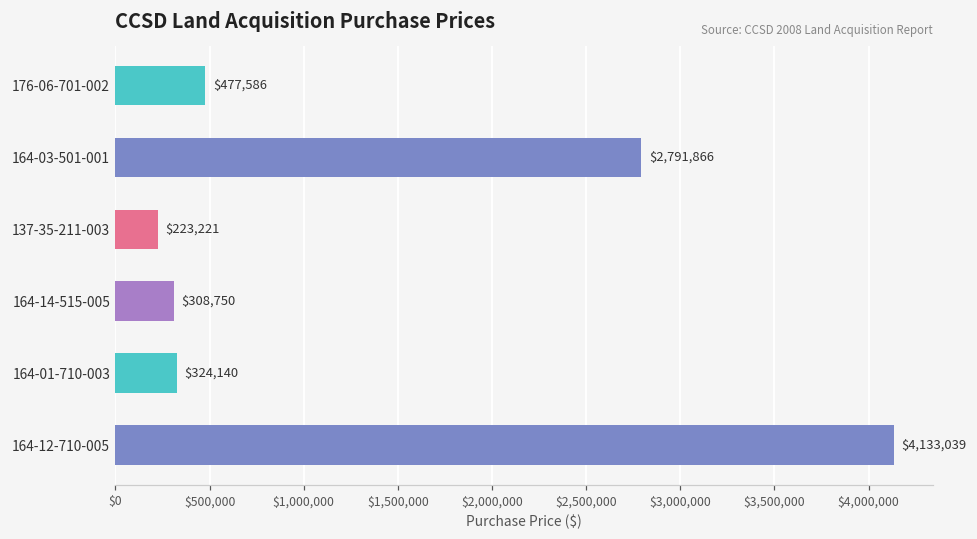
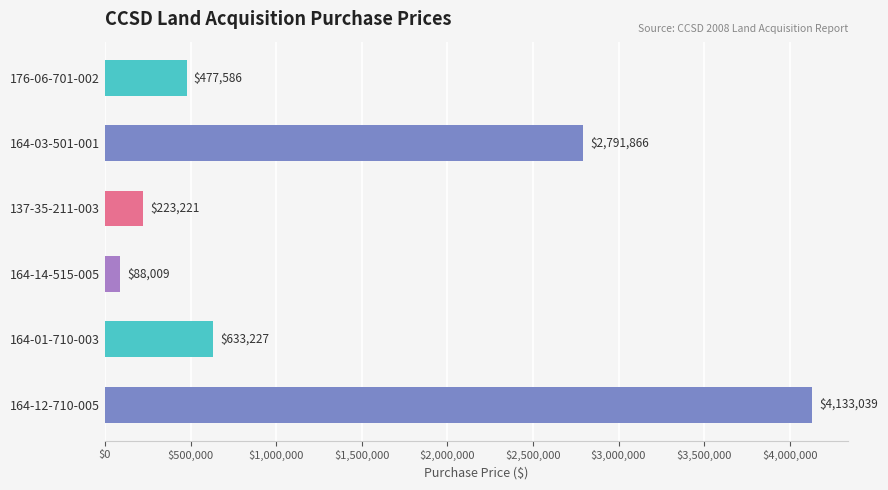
164-14-515-005: $308,750 -> $88,009
164-01-710-003: $324,140 -> $633,227
